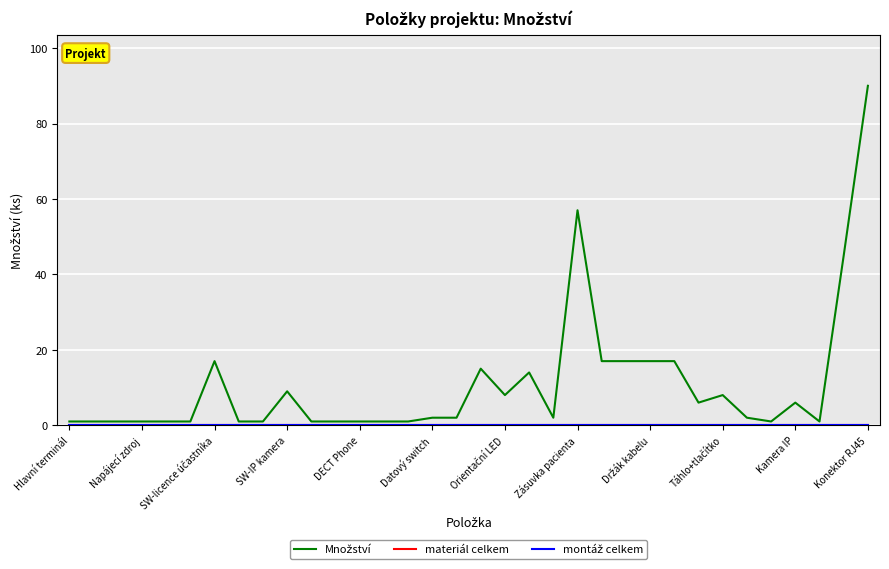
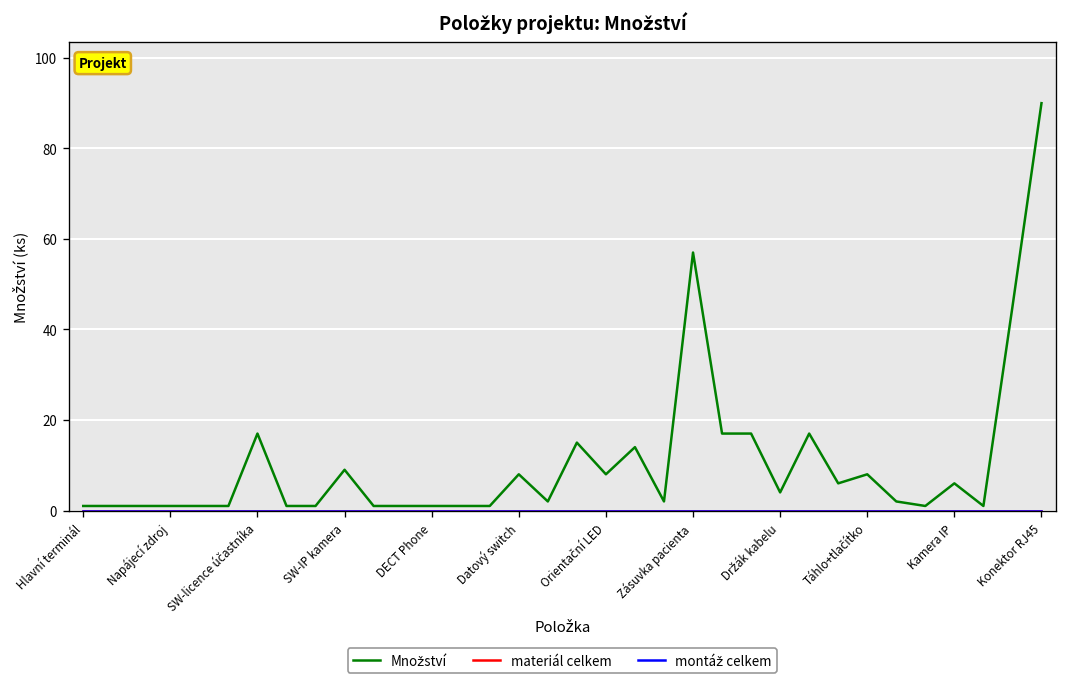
Množství, Datový switch: 2 -> 8
Množství, Držák kabelu: 17 -> 4
